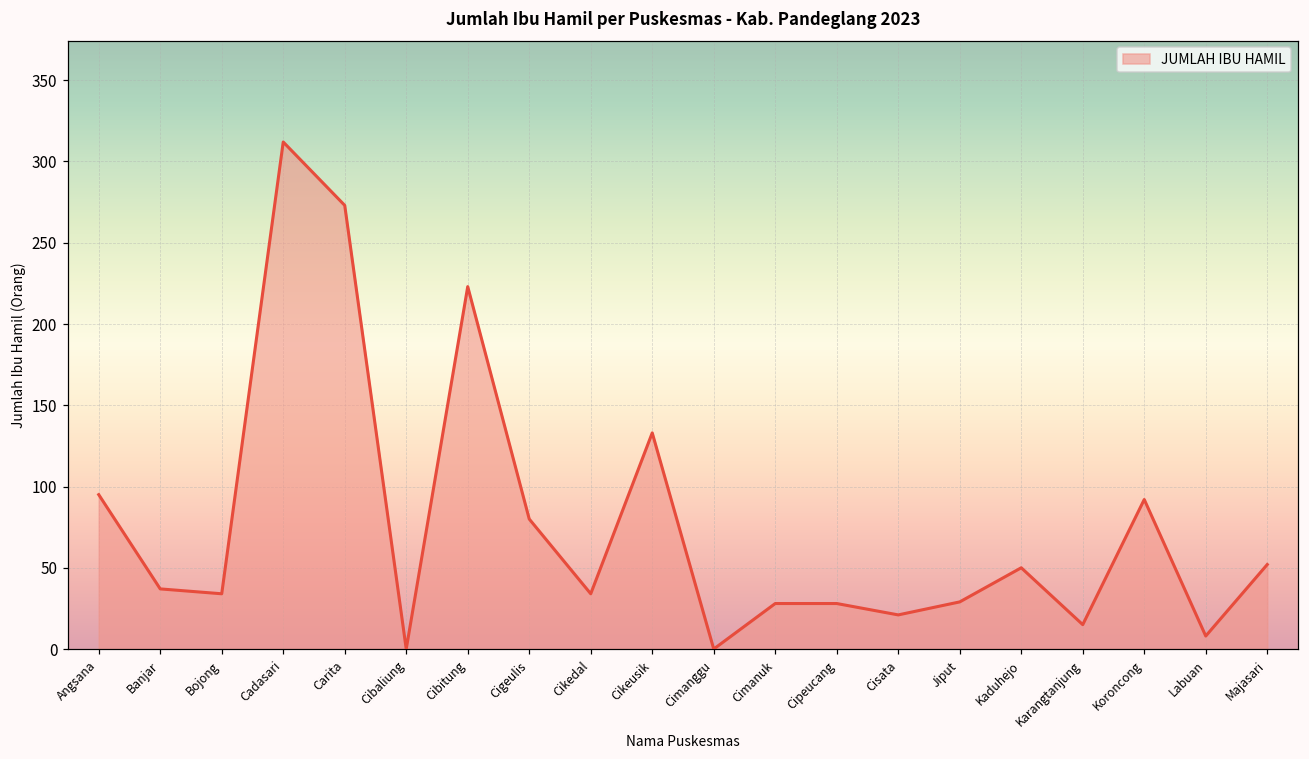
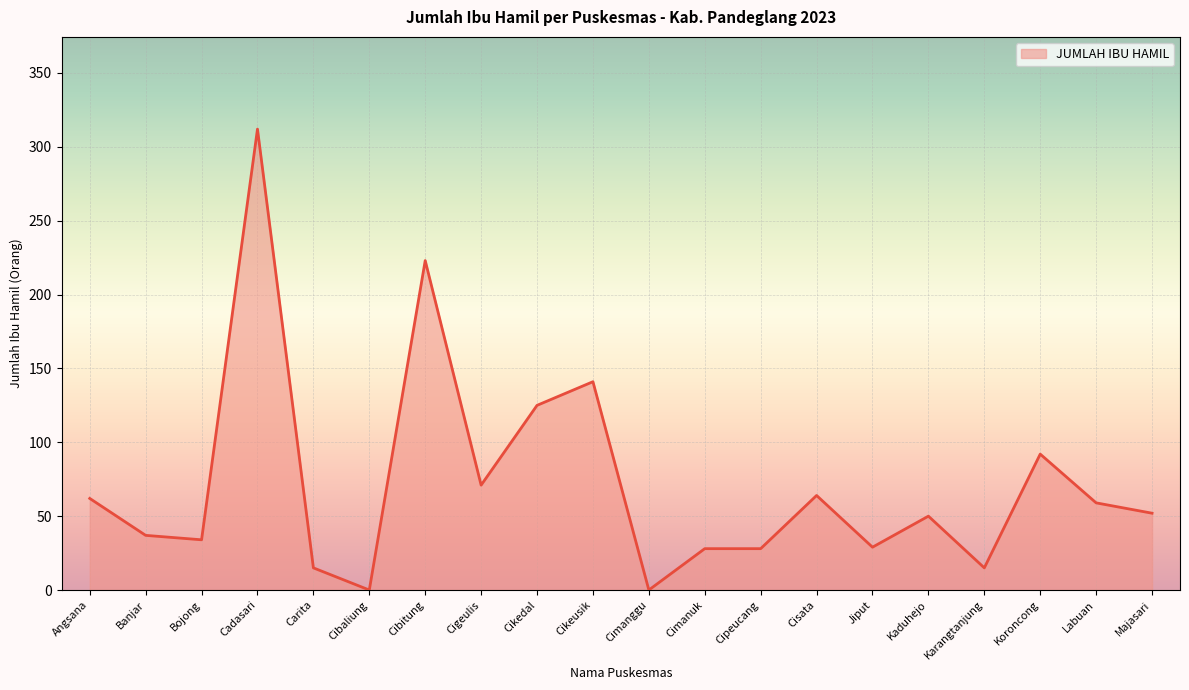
Angsana: 95 -> 62
Carita: 273 -> 15
Cigeulis: 80 -> 71
Cikedal: 34 -> 125
Cikeusik: 133 -> 141
Cisata: 21 -> 64
Labuan: 8 -> 59
